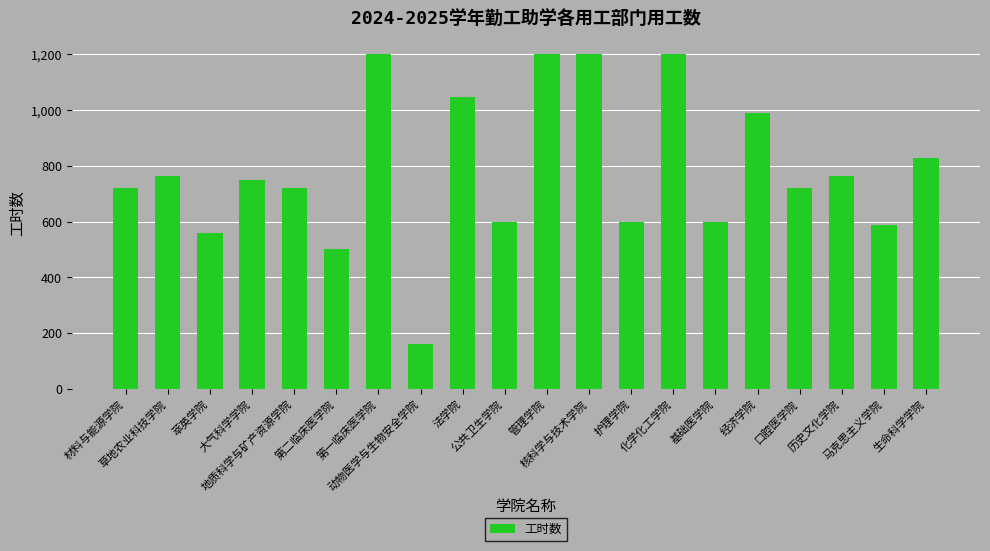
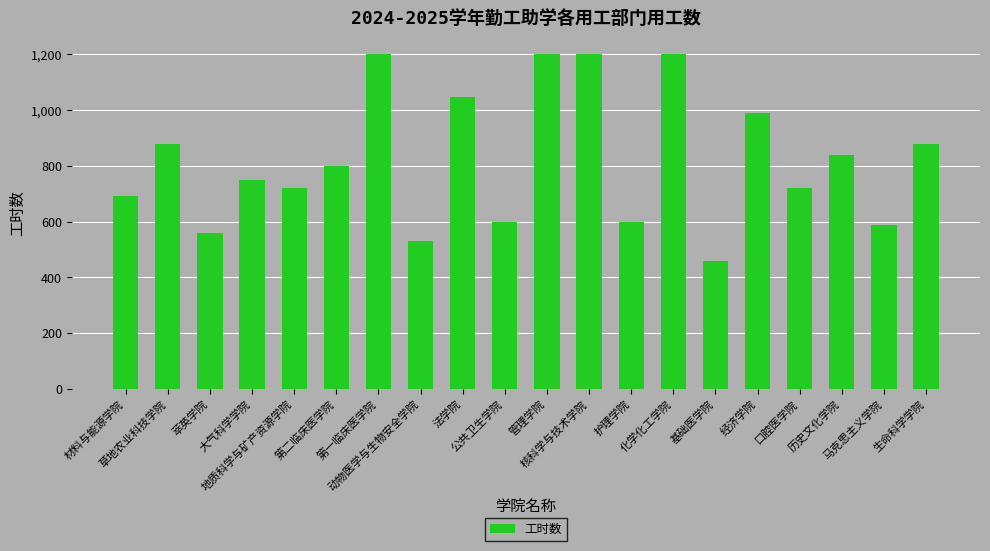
材料与能源学院: 720 -> 690
草地农业科技学院: 760 -> 880
第二临床医学院: 500 -> 800
动物医学与生物安全学院: 160 -> 530
基础医学院: 600 -> 460
历史文化学院: 770 -> 840
生命科学学院: 830 -> 880
